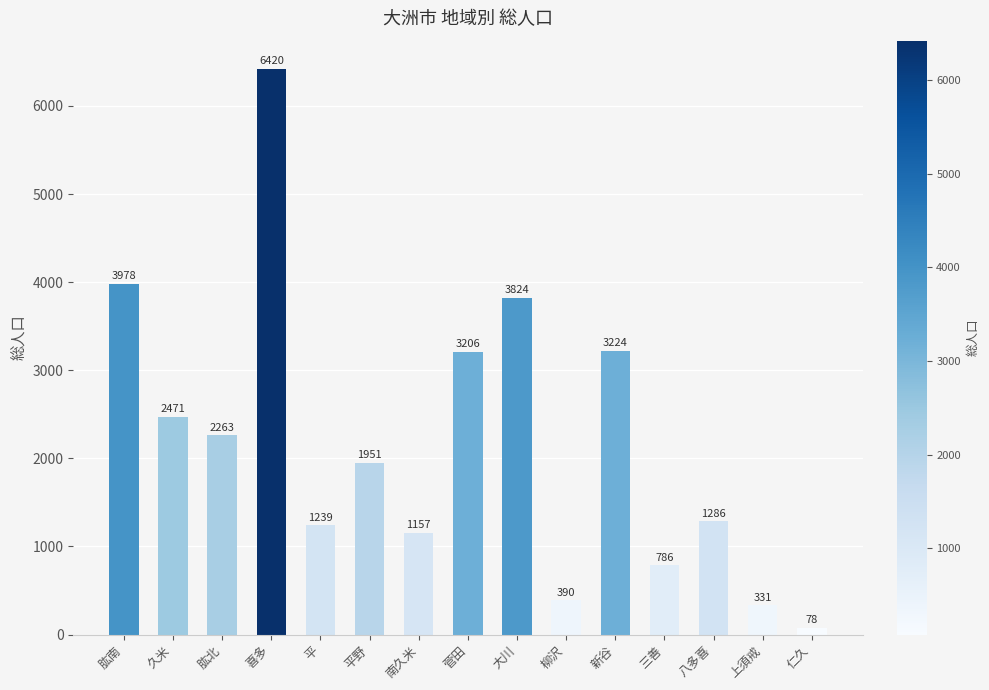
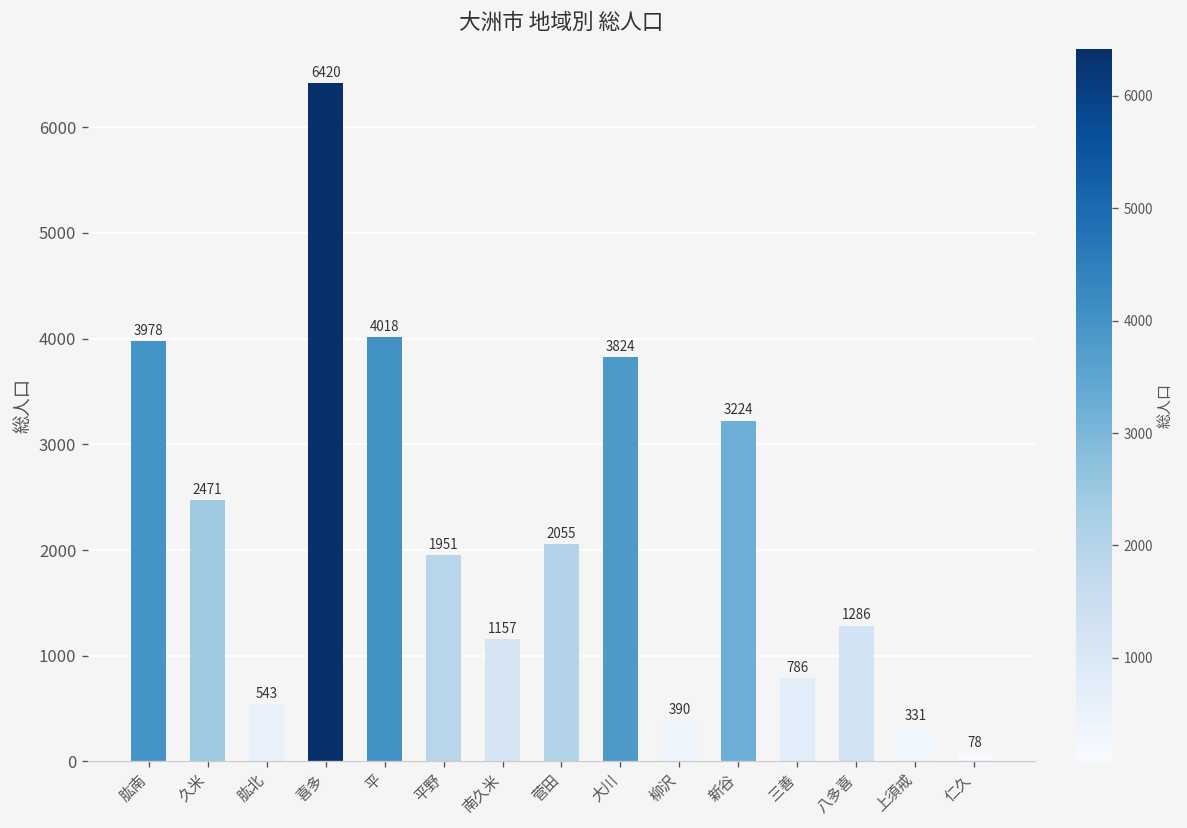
肱北: 2263 -> 543
平: 1239 -> 4018
菅田: 3206 -> 2055
